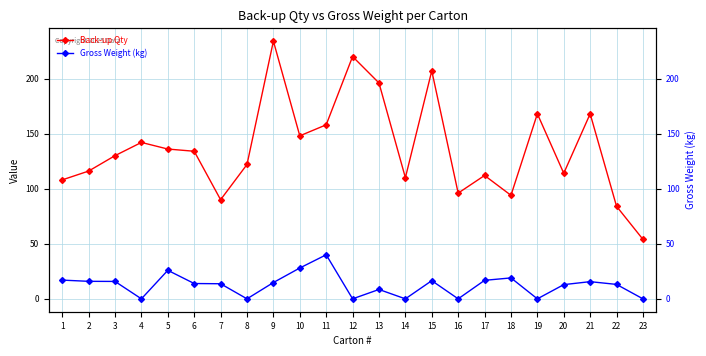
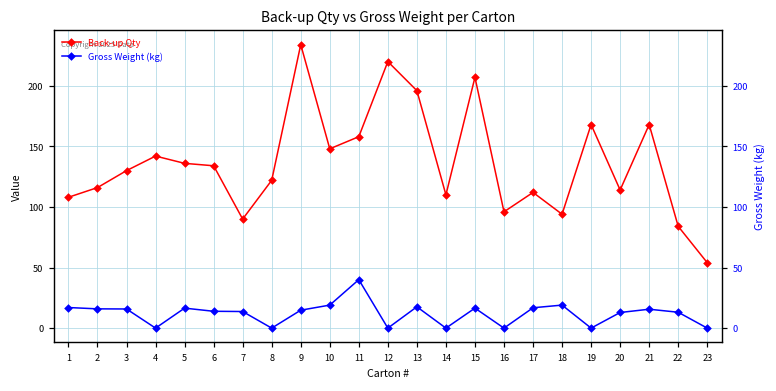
Gross Weight (kg), 5: 26 -> 17
Gross Weight (kg), 10: 28 -> 19
Gross Weight (kg), 13: 9 -> 18
